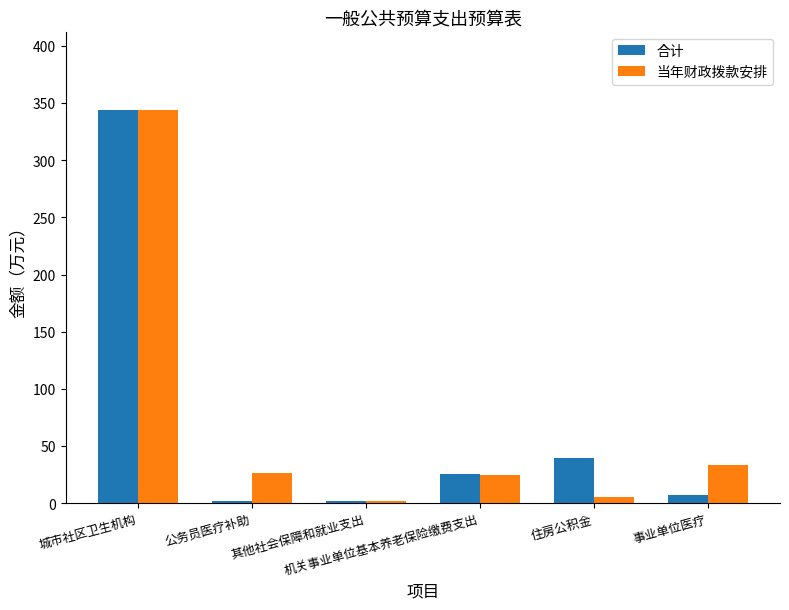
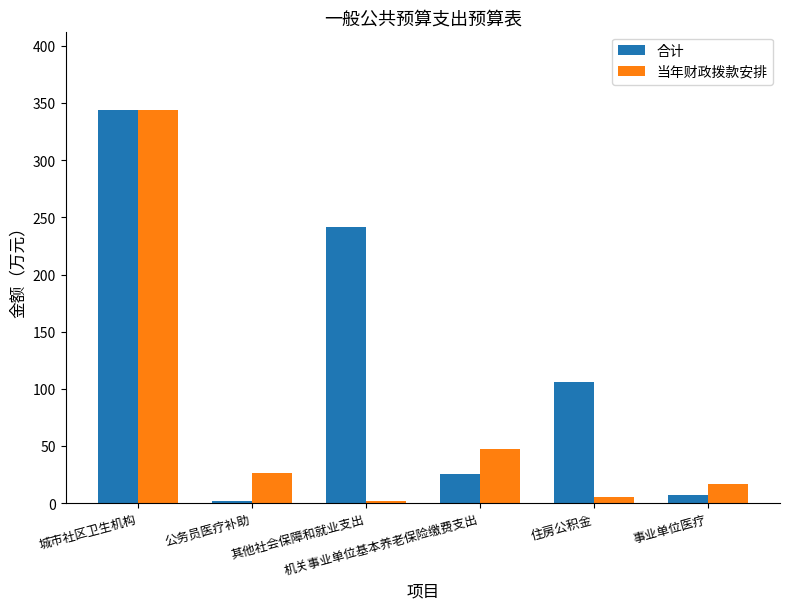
合计, 其他社会保障和就业支出: 2 -> 242
当年财政拨款安排, 机关事业单位基本养老保险缴费支出: 25 -> 48
合计, 住房公积金: 40 -> 106
当年财政拨款安排, 事业单位医疗: 34 -> 17
